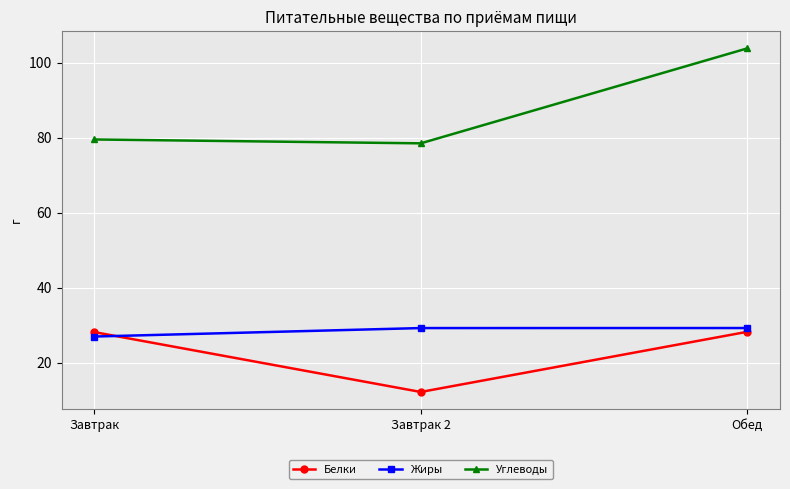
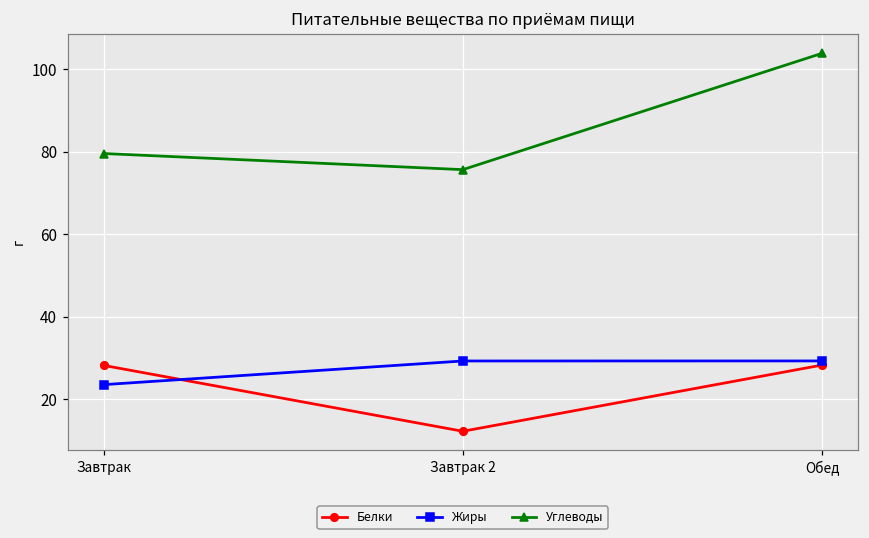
Жиры, Завтрак: 27 -> 23
Углеводы, Завтрак 2: 79 -> 76
